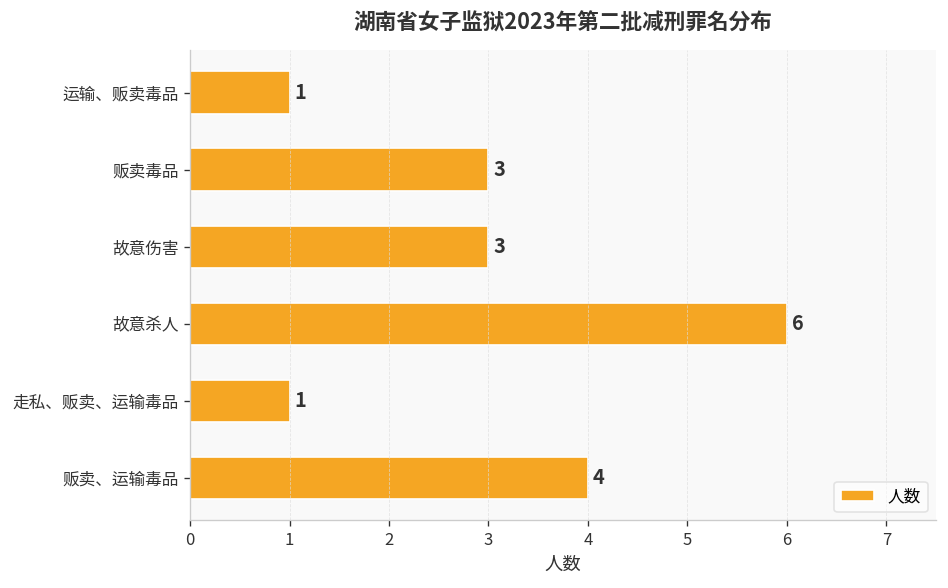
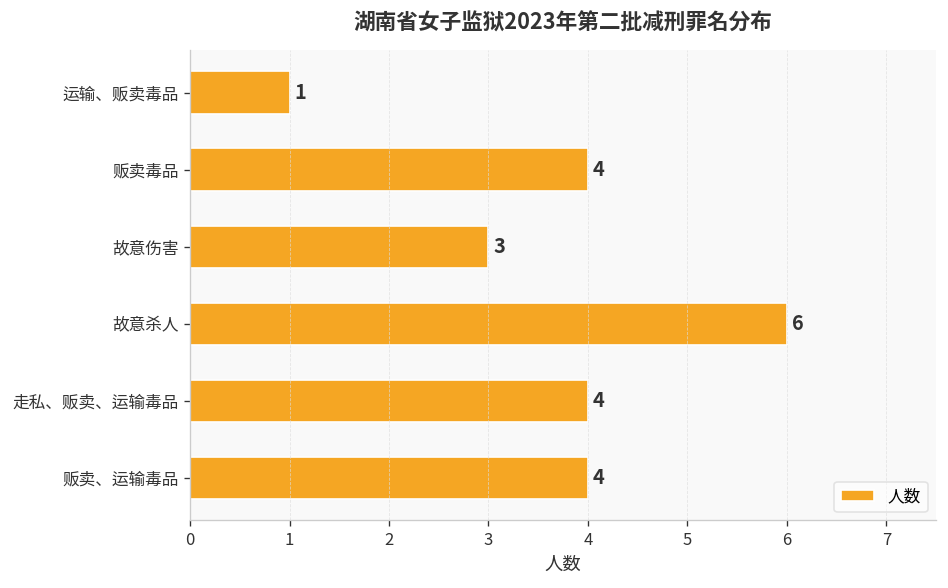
贩卖毒品: 3 -> 4
走私、贩卖、运输毒品: 1 -> 4
